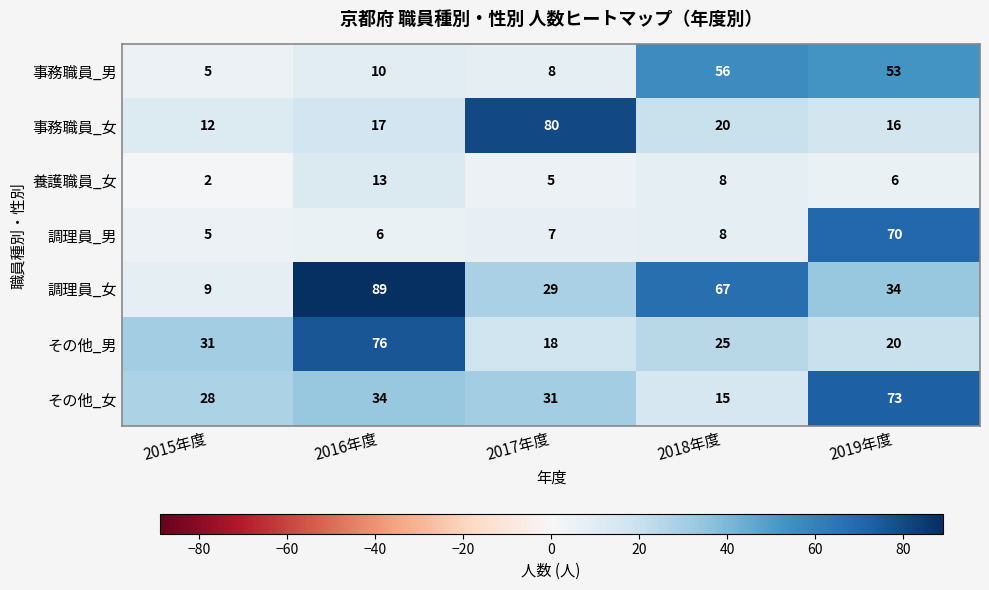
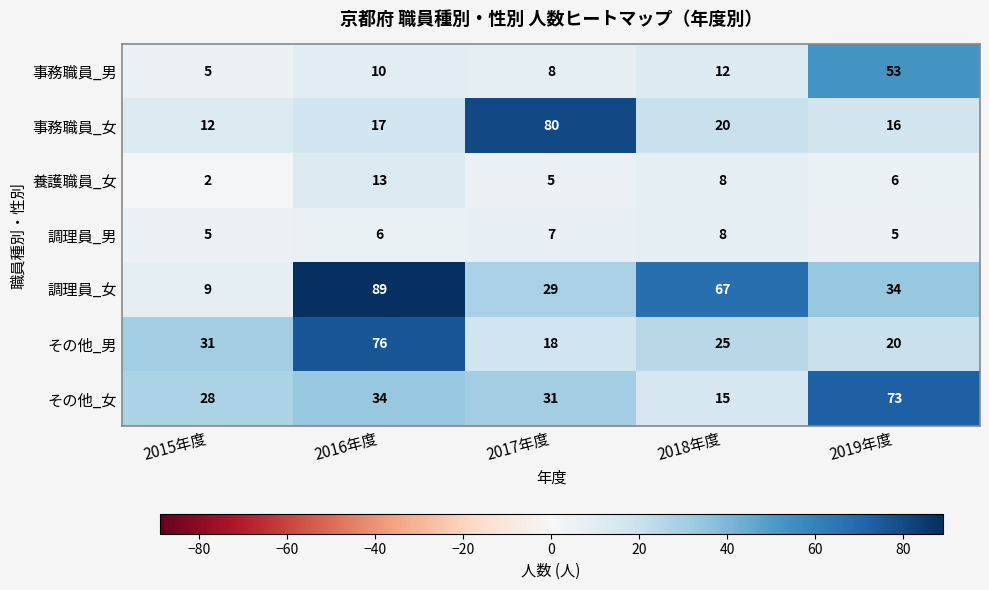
事務職員_男, 2018年度: 56 -> 12
調理員_男, 2019年度: 70 -> 5
